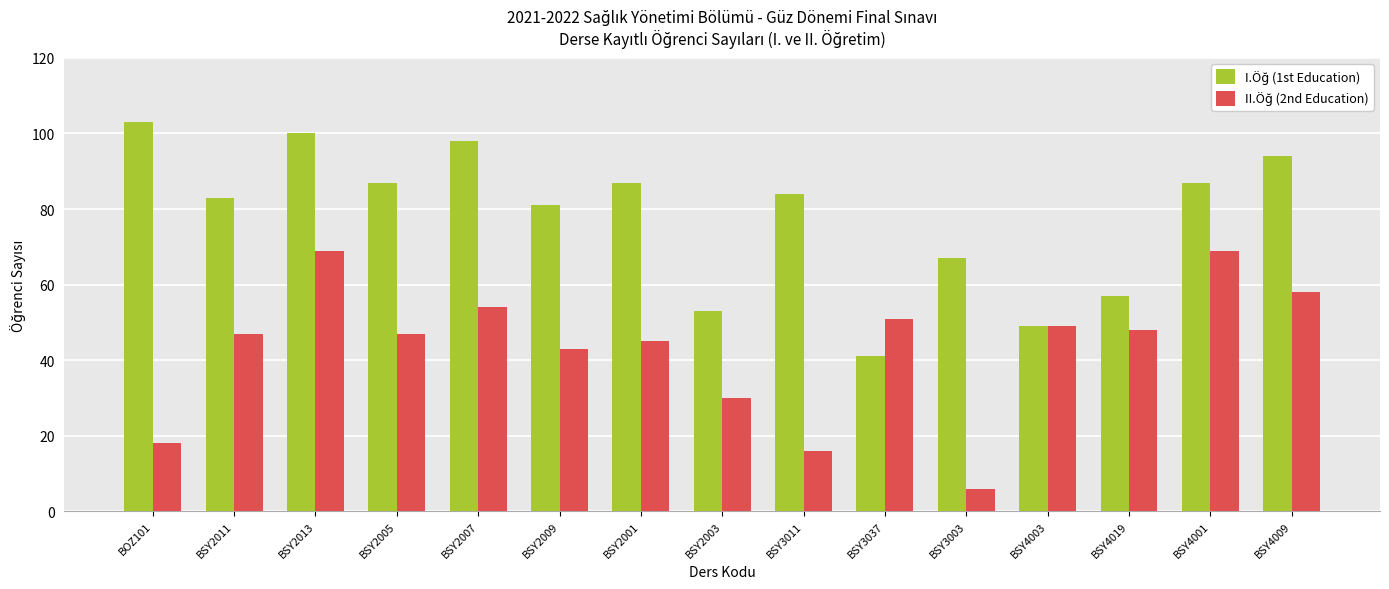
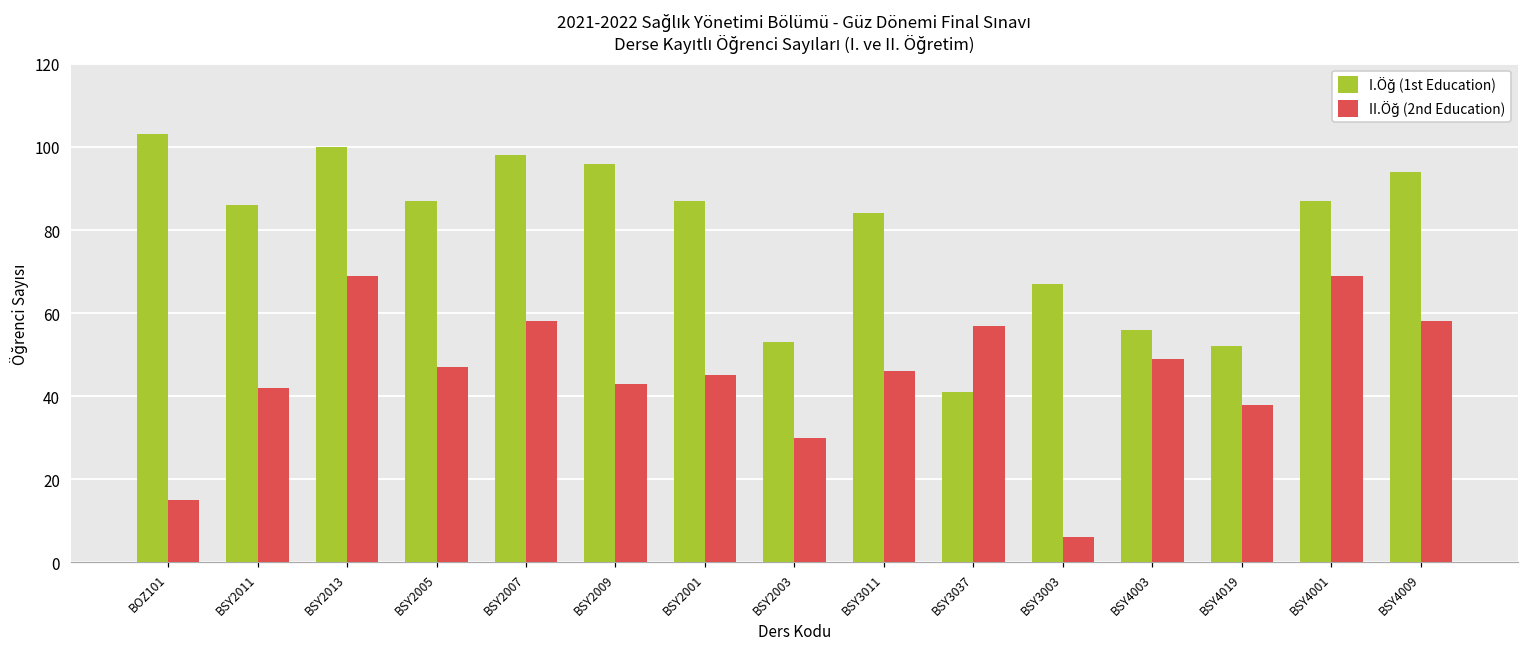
II.Öğ (2nd Education), BOZ101: 18 -> 15
I.Öğ (1st Education), BSY2011: 83 -> 86
II.Öğ (2nd Education), BSY2011: 47 -> 42
II.Öğ (2nd Education), BSY2007: 54 -> 58
I.Öğ (1st Education), BSY2009: 81 -> 96
II.Öğ (2nd Education), BSY3011: 16 -> 46
II.Öğ (2nd Education), BSY3037: 51 -> 57
I.Öğ (1st Education), BSY4003: 49 -> 56
I.Öğ (1st Education), BSY4019: 57 -> 52
II.Öğ (2nd Education), BSY4019: 48 -> 38
